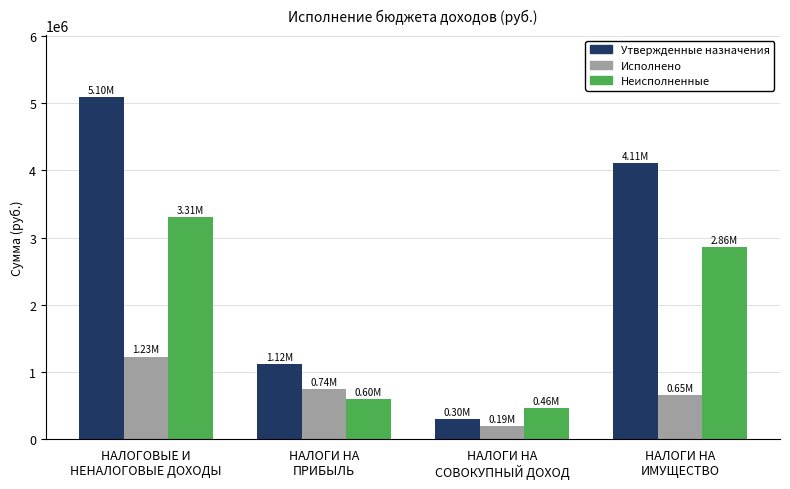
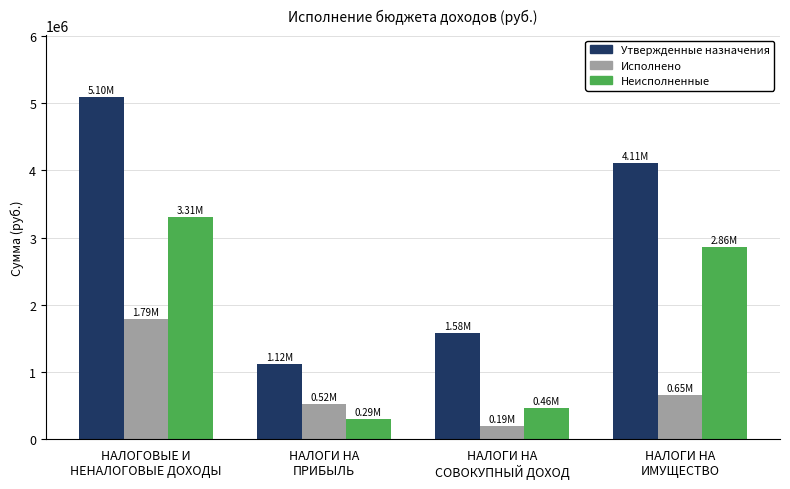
Исполнено, НАЛОГОВЫЕ И НЕНАЛОГОВЫЕ ДОХОДЫ: 1.23M -> 1.79M
Исполнено, НАЛОГИ НА ПРИБЫЛЬ: 0.74M -> 0.52M
Неисполненные, НАЛОГИ НА ПРИБЫЛЬ: 0.60M -> 0.29M
Утвержденные назначения, НАЛОГИ НА СОВОКУПНЫЙ ДОХОД: 0.30M -> 1.58M
